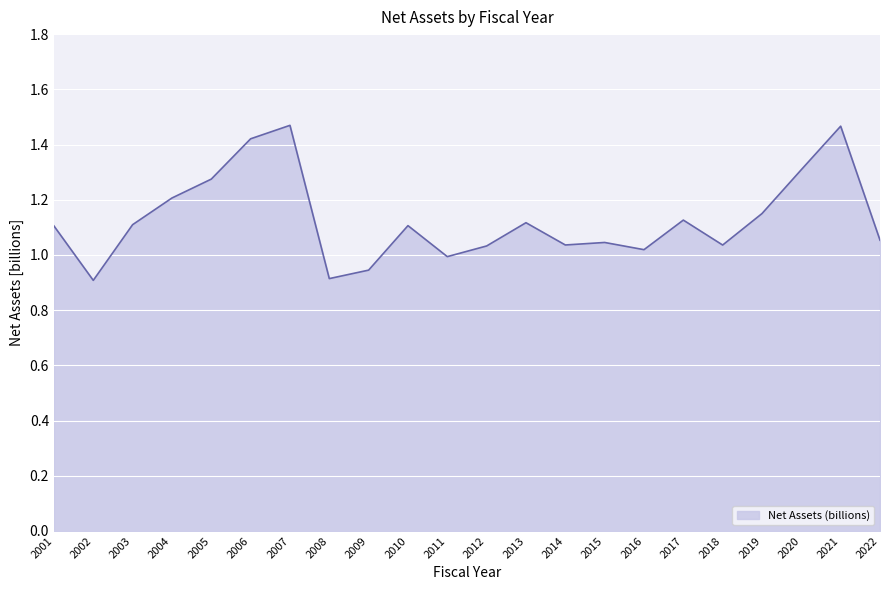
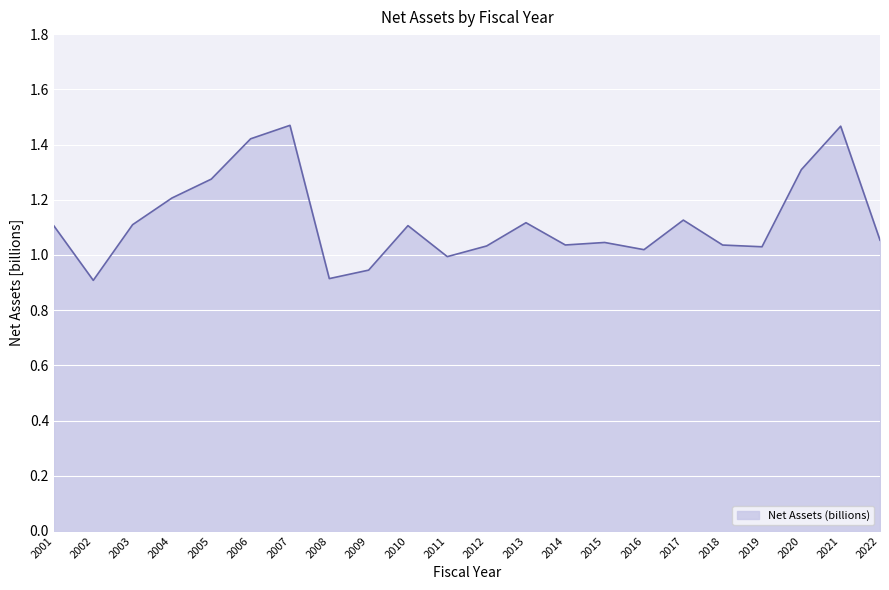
2019: 1.15 -> 1.03
